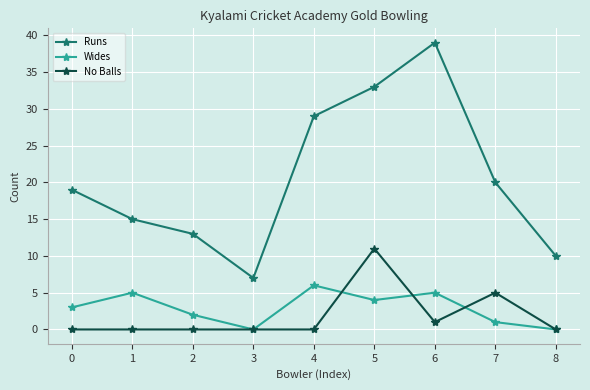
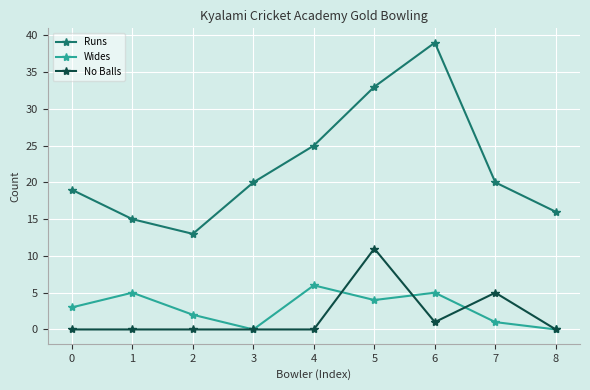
Runs, 3: 7 -> 20
Runs, 4: 29 -> 25
Runs, 8: 10 -> 16
